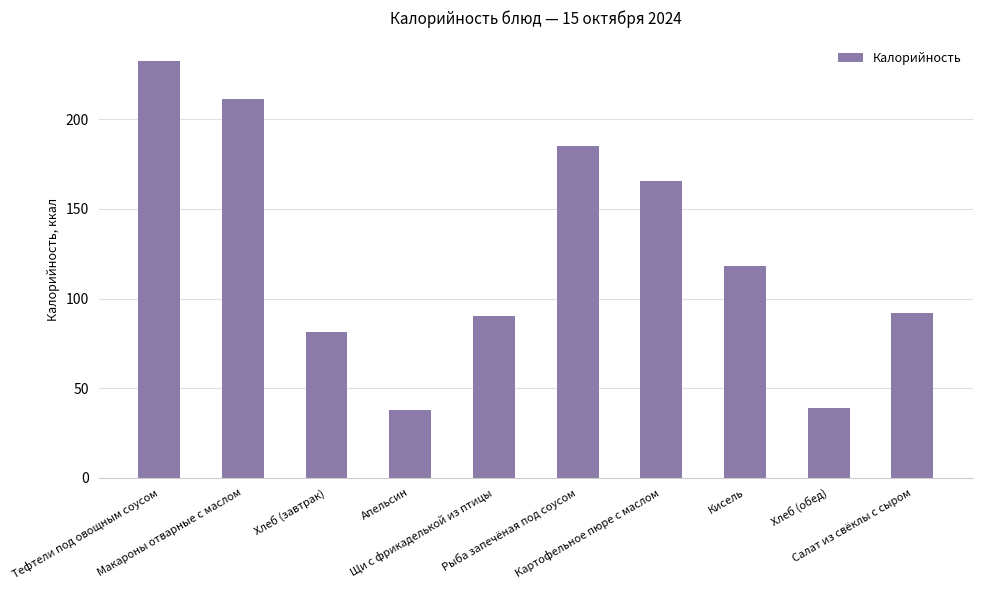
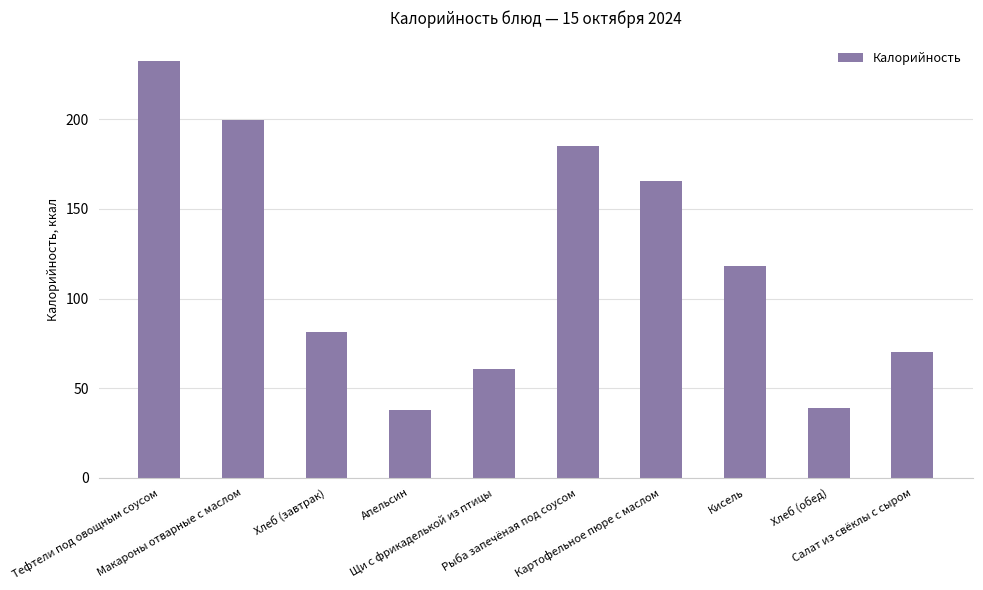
Макароны отварные с маслом: 212 -> 199
Щи с фрикаделькой из птицы: 90 -> 61
Салат из свёклы с сыром: 92 -> 70
